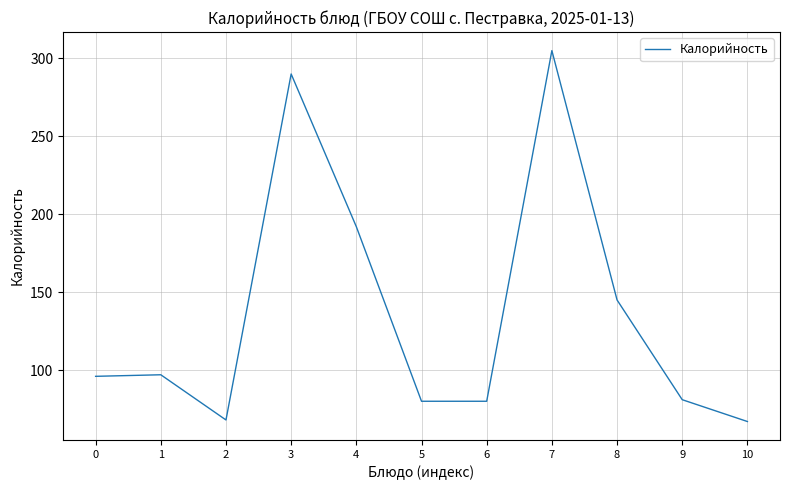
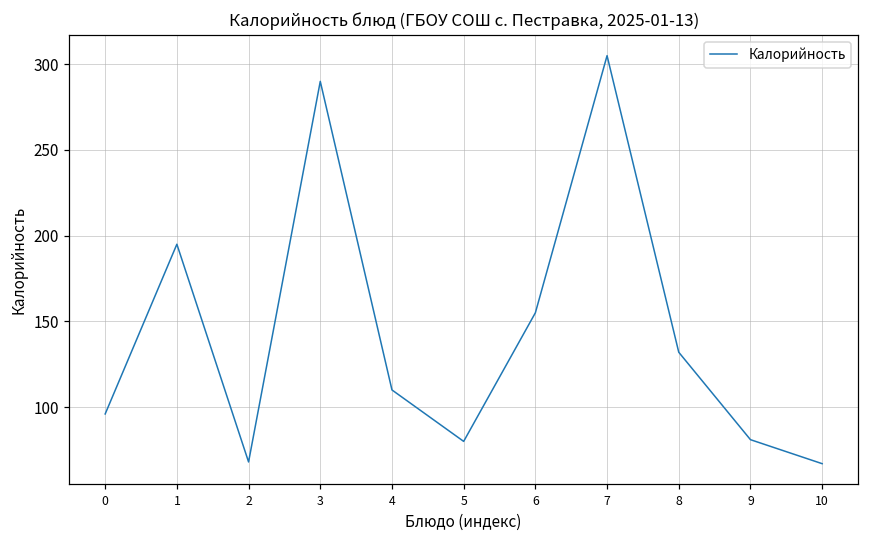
1: 97 -> 195
4: 192 -> 110
6: 80 -> 155
8: 145 -> 132
